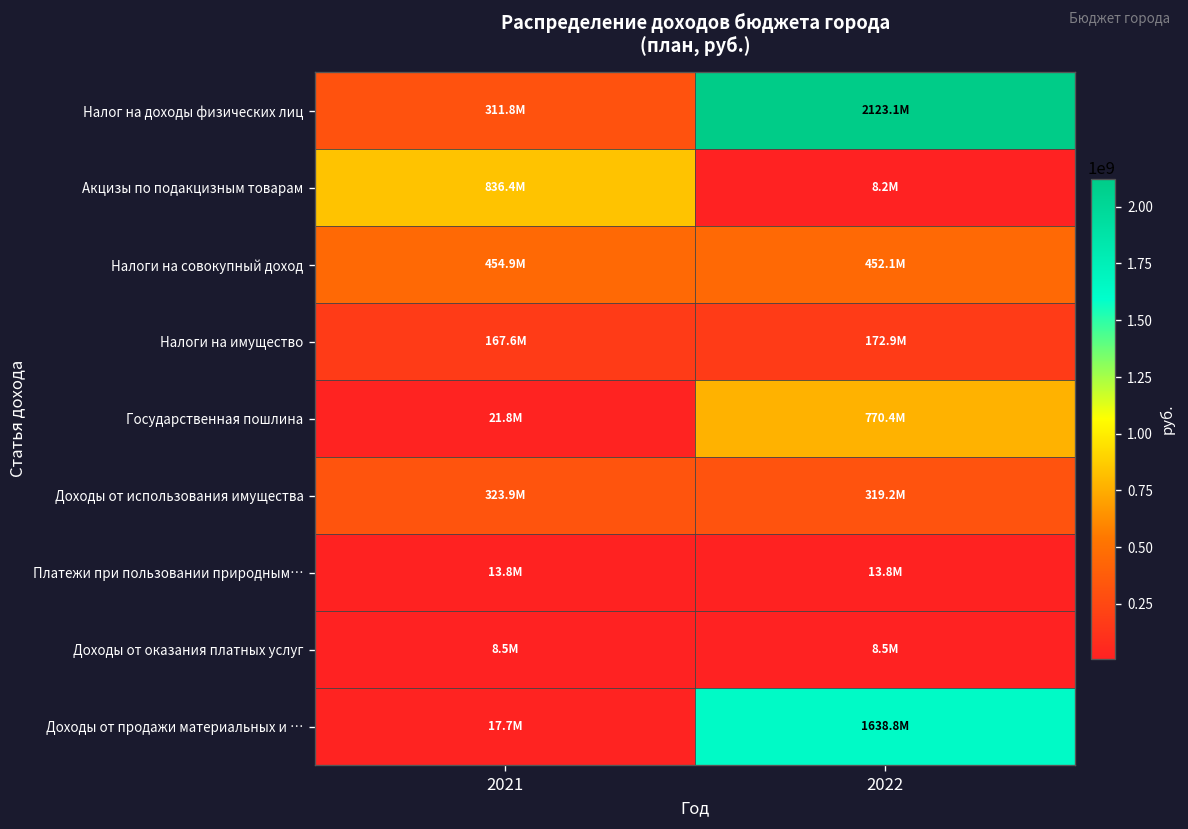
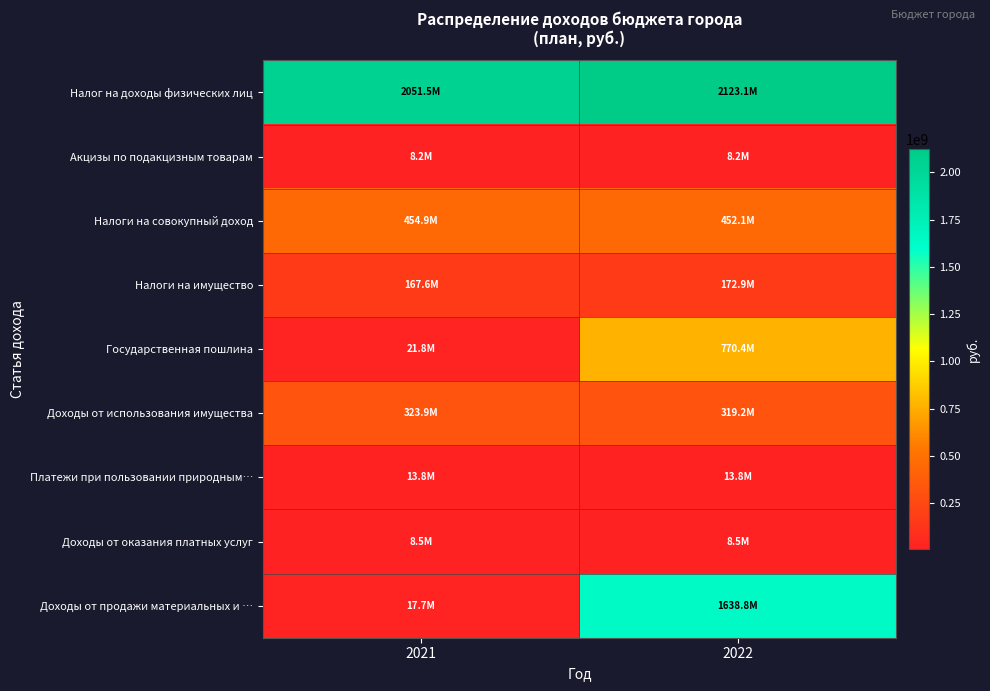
Налог на доходы физических лиц, 2021: 311.8M -> 2051.5M
Акцизы по подакцизным товарам, 2021: 836.4M -> 8.2M
